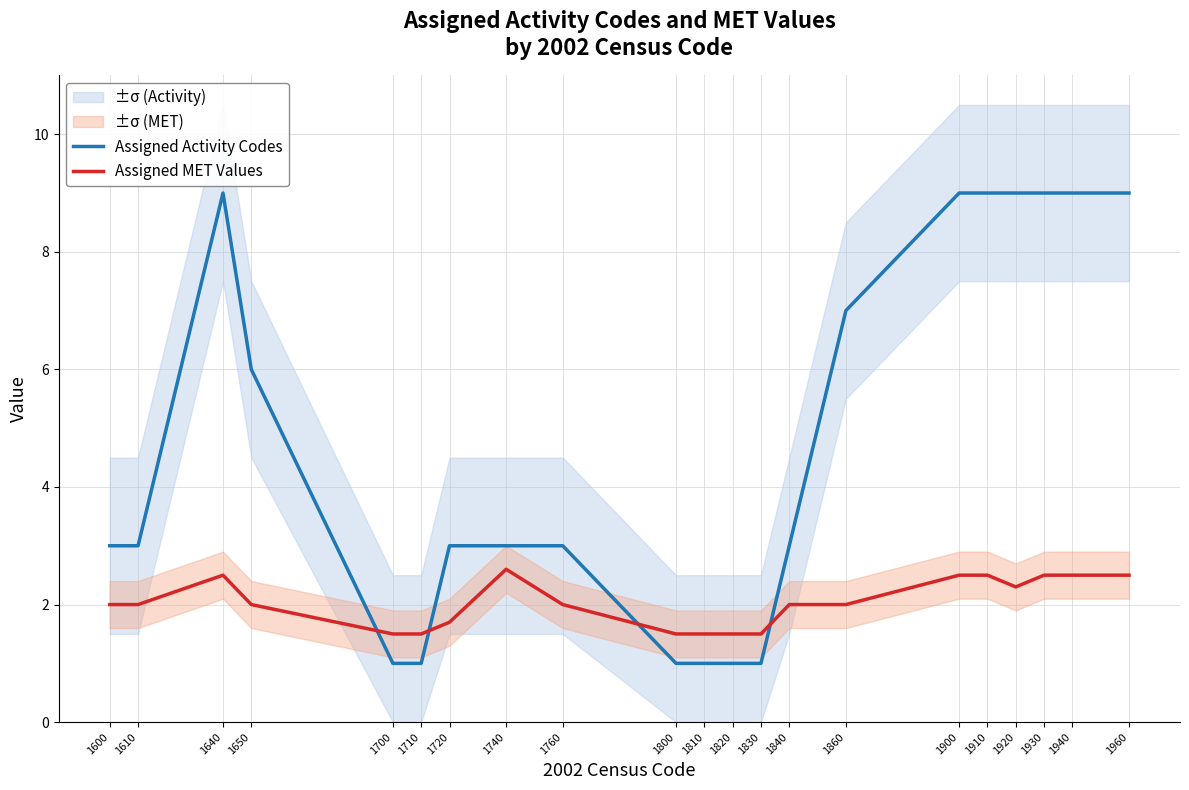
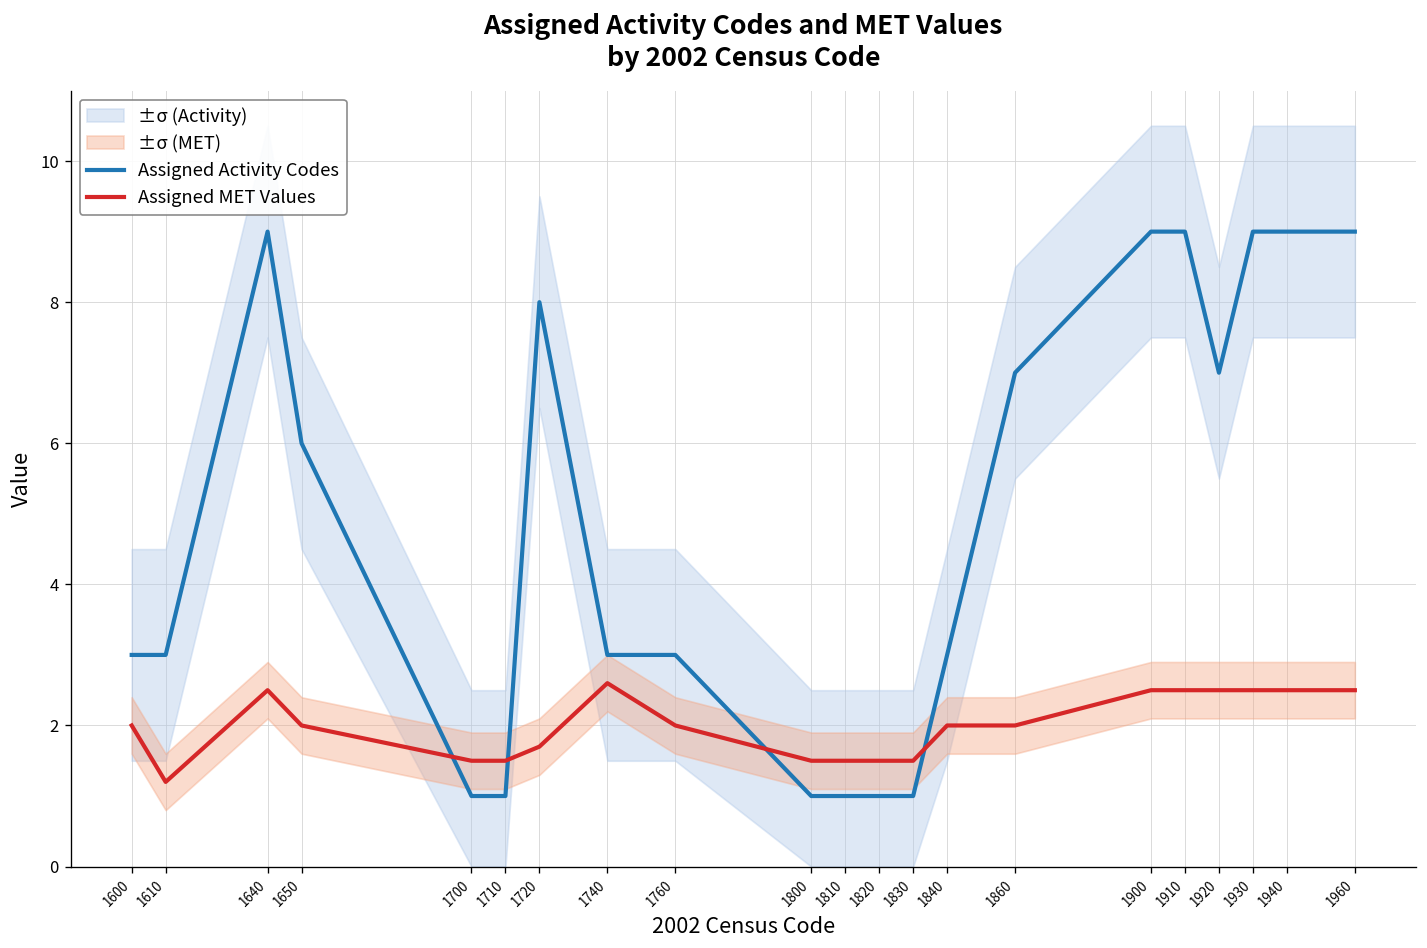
Assigned MET Values, 1610: 2.0 -> 1.2
Assigned Activity Codes, 1720: 3 -> 8
Assigned Activity Codes, 1920: 9 -> 7
Assigned MET Values, 1920: 2.3 -> 2.5
